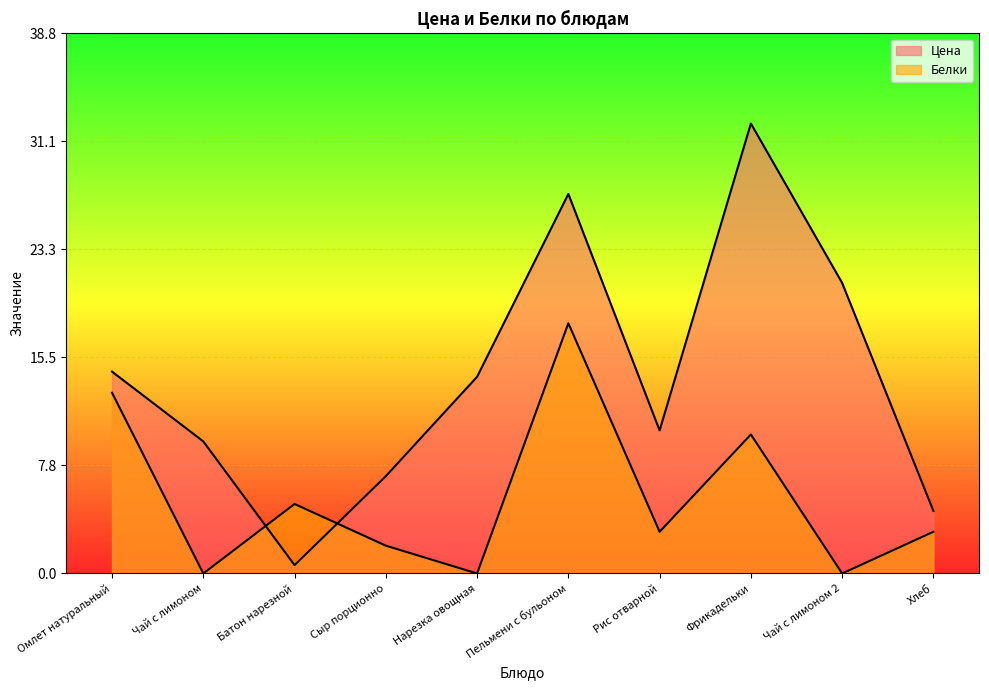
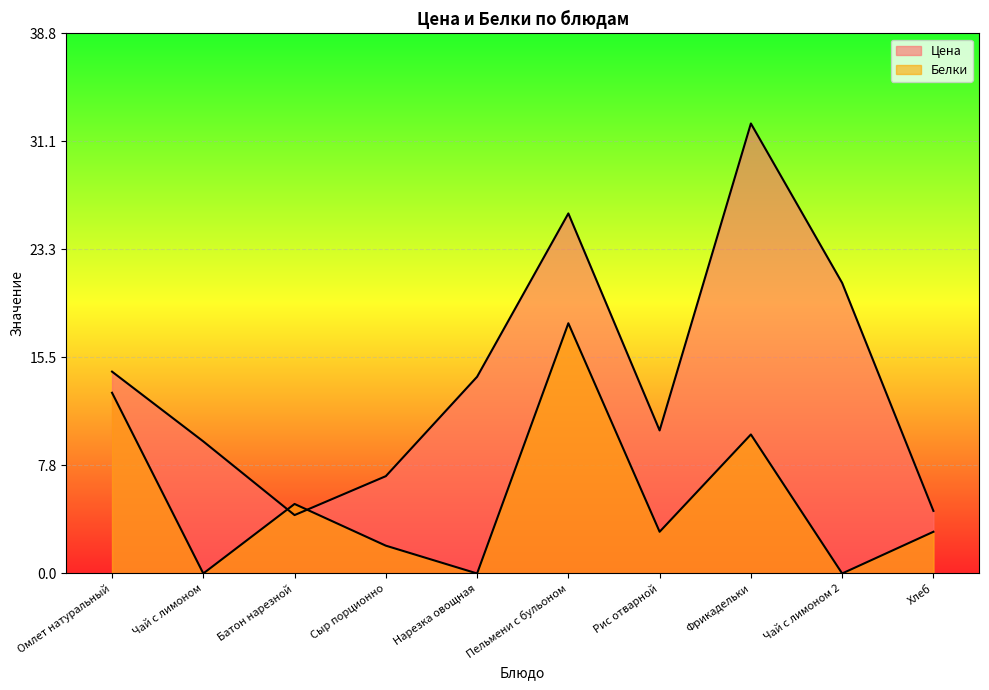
Цена, Батон нарезной: 0.6 -> 4.2
Цена, Пельмени с бульоном: 27.3 -> 25.9
